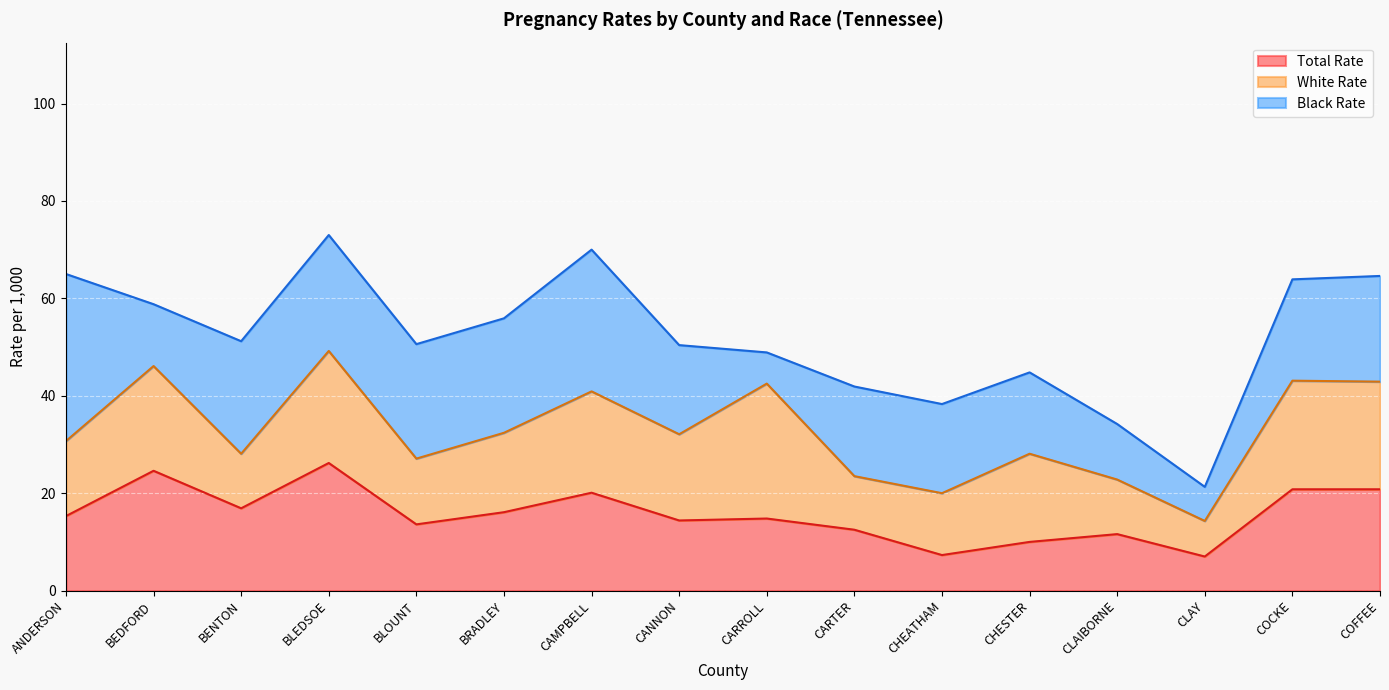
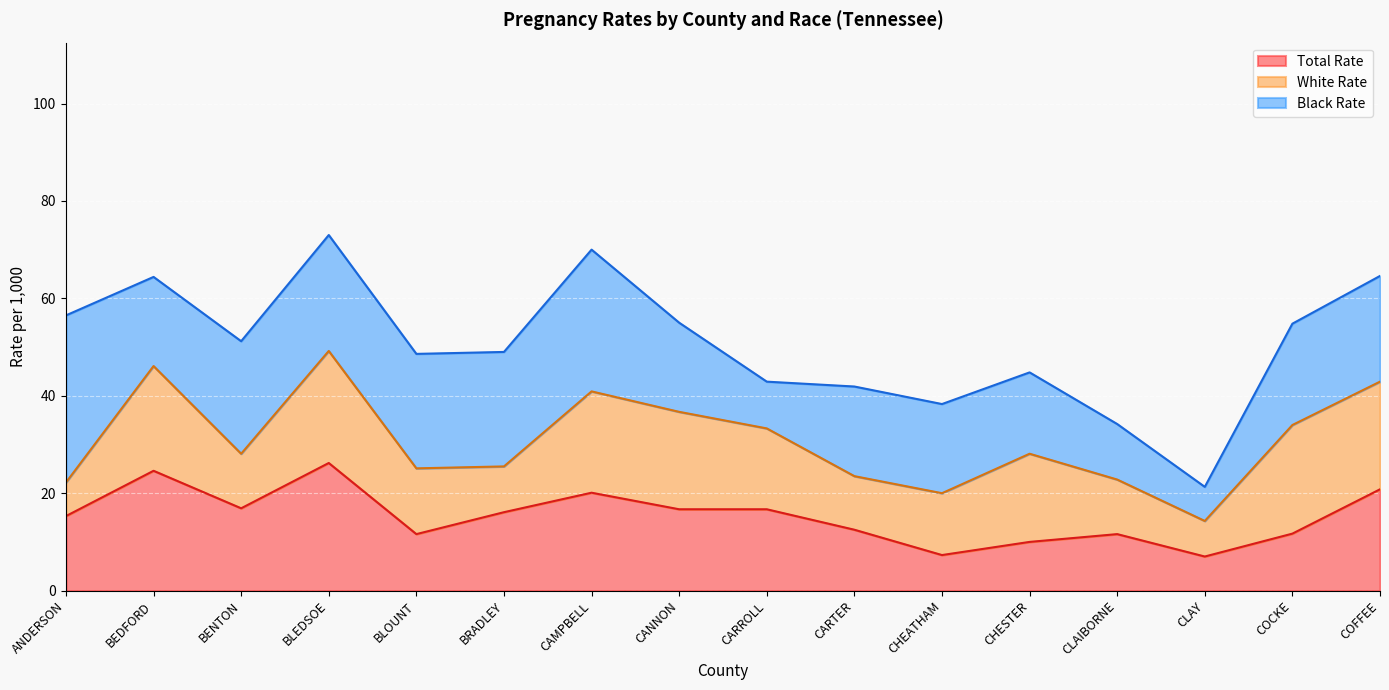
White Rate, ANDERSON: 15 -> 7
Black Rate, BEDFORD: 13 -> 18
Total Rate, BLOUNT: 14 -> 12
White Rate, BRADLEY: 16 -> 9
Total Rate, CANNON: 14 -> 17
White Rate, CANNON: 18 -> 20
Total Rate, CARROLL: 15 -> 17
White Rate, CARROLL: 28 -> 17
Black Rate, CARROLL: 6 -> 10
Total Rate, COCKE: 21 -> 12
